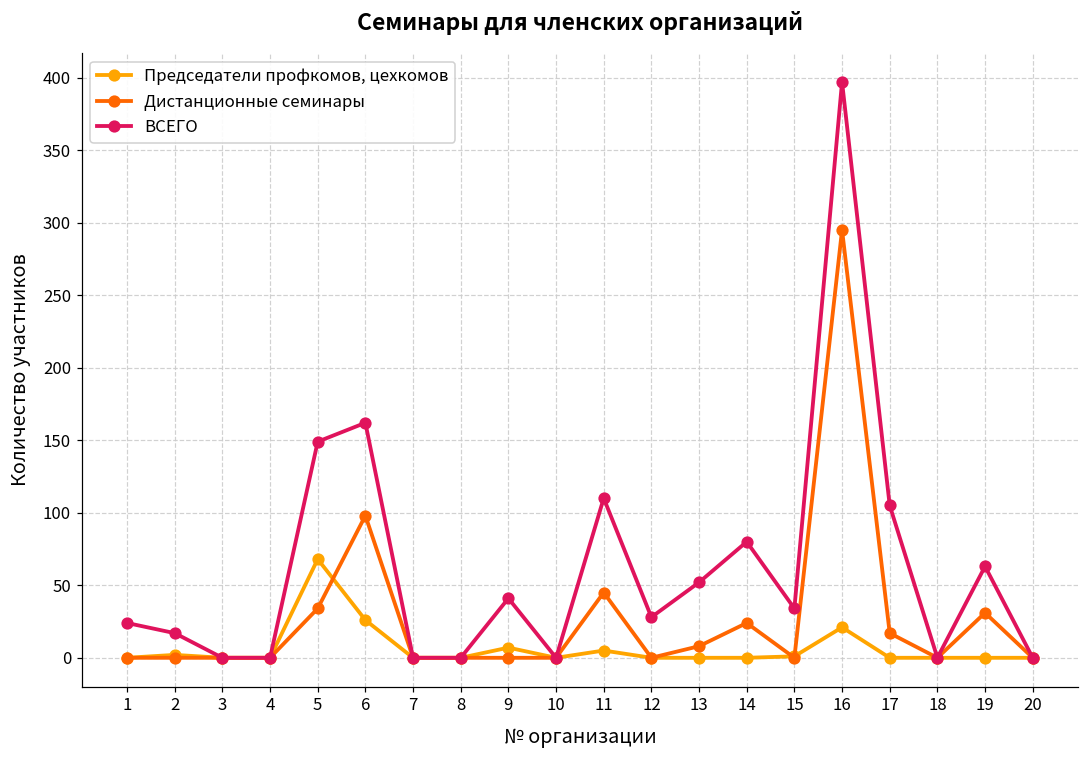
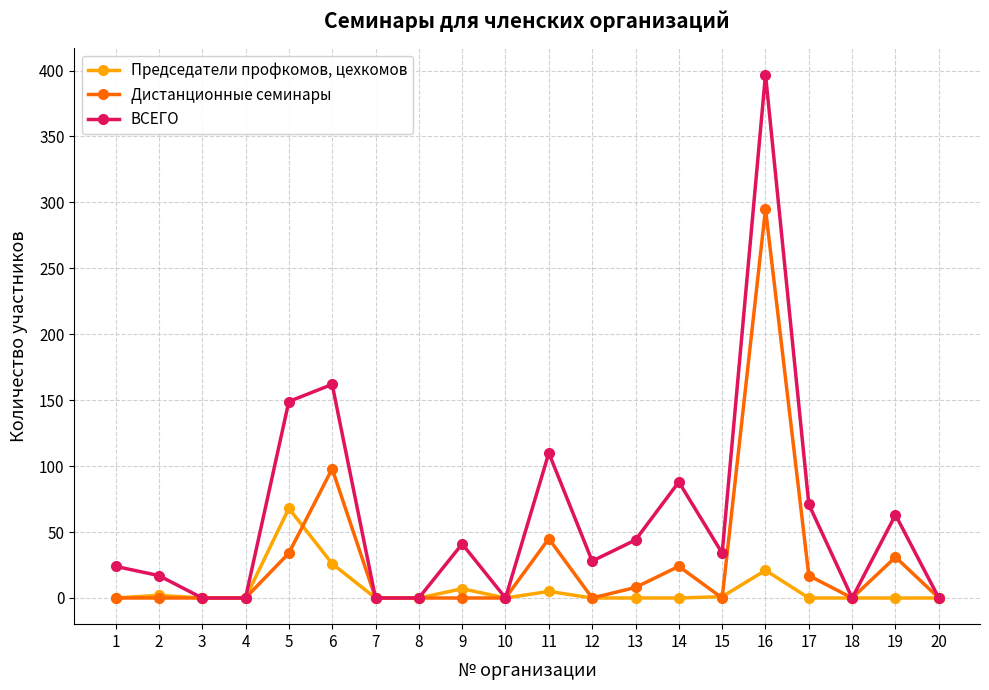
ВСЕГО, 13: 52 -> 44
ВСЕГО, 14: 80 -> 88
ВСЕГО, 17: 105 -> 71
